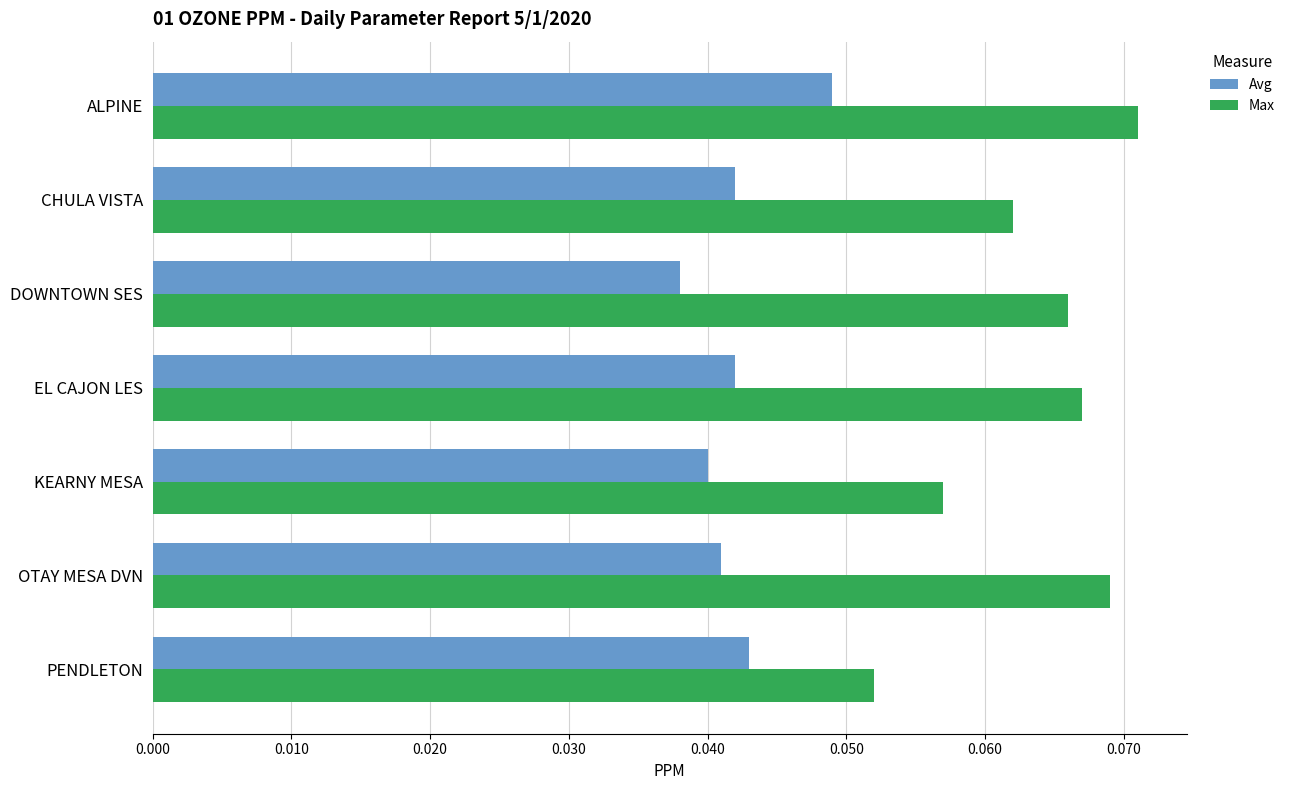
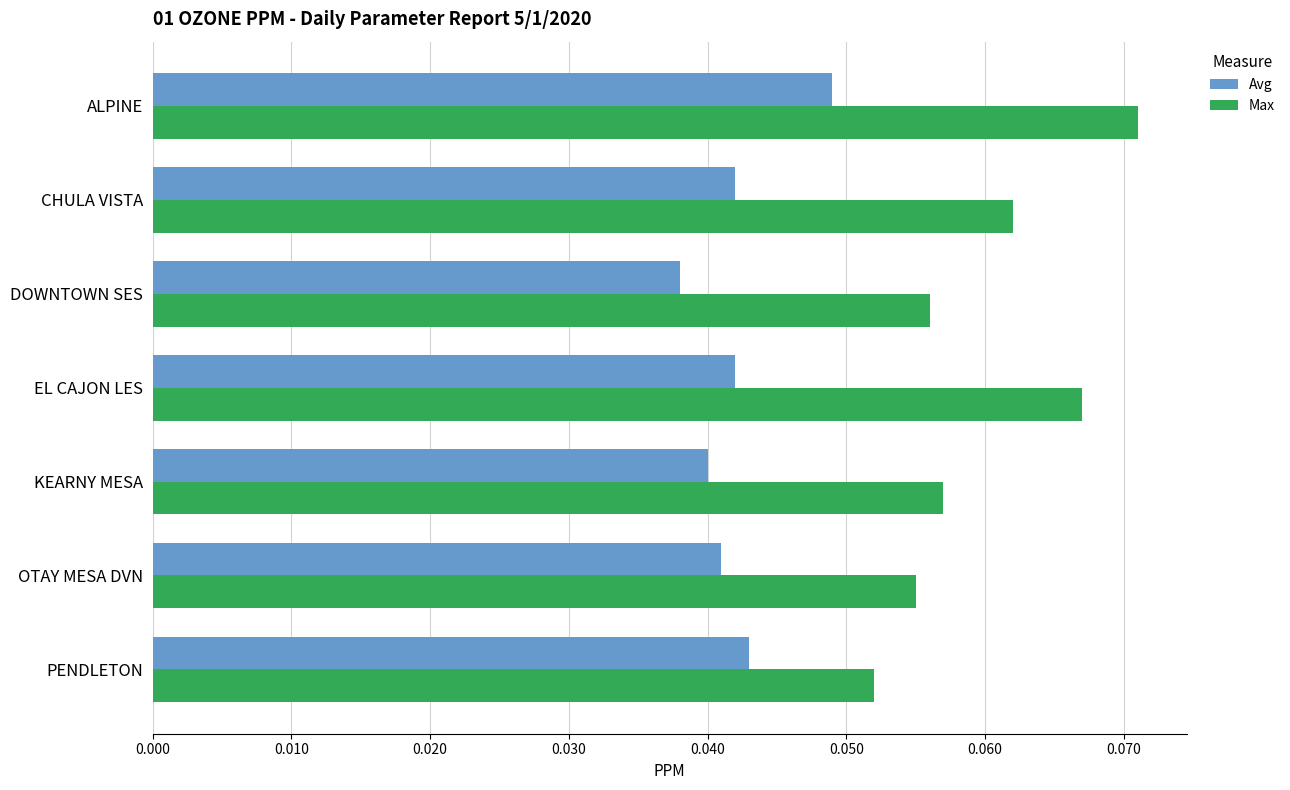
Max, DOWNTOWN SES: 0.066 -> 0.056
Max, OTAY MESA DVN: 0.069 -> 0.055
